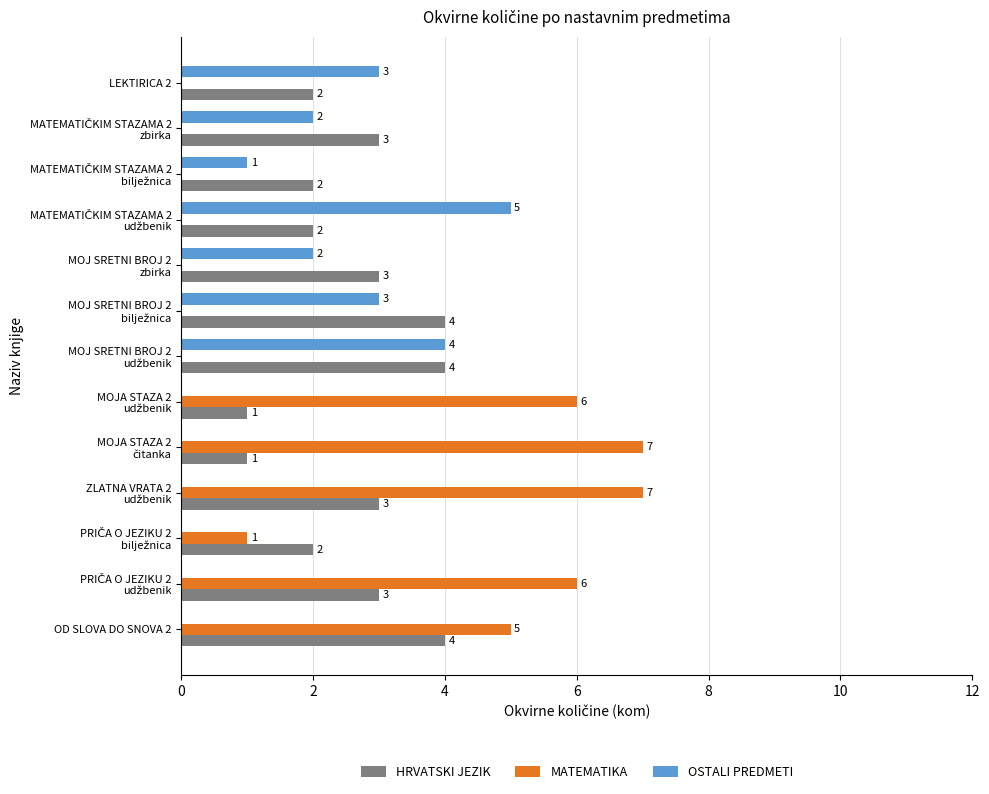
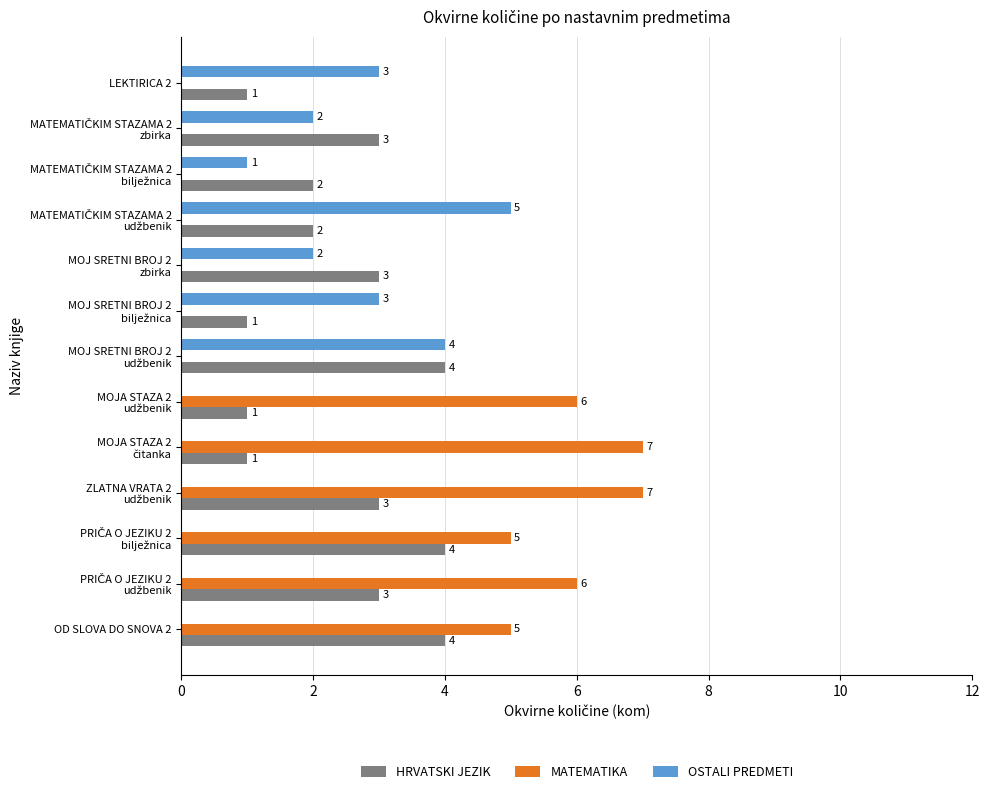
HRVATSKI JEZIK, LEKTIRICA 2: 2 -> 1
HRVATSKI JEZIK, MOJ SRETNI BROJ 2 bilježnica: 4 -> 1
MATEMATIKA, PRIČA O JEZIKU 2 bilježnica: 1 -> 5
HRVATSKI JEZIK, PRIČA O JEZIKU 2 bilježnica: 2 -> 4
